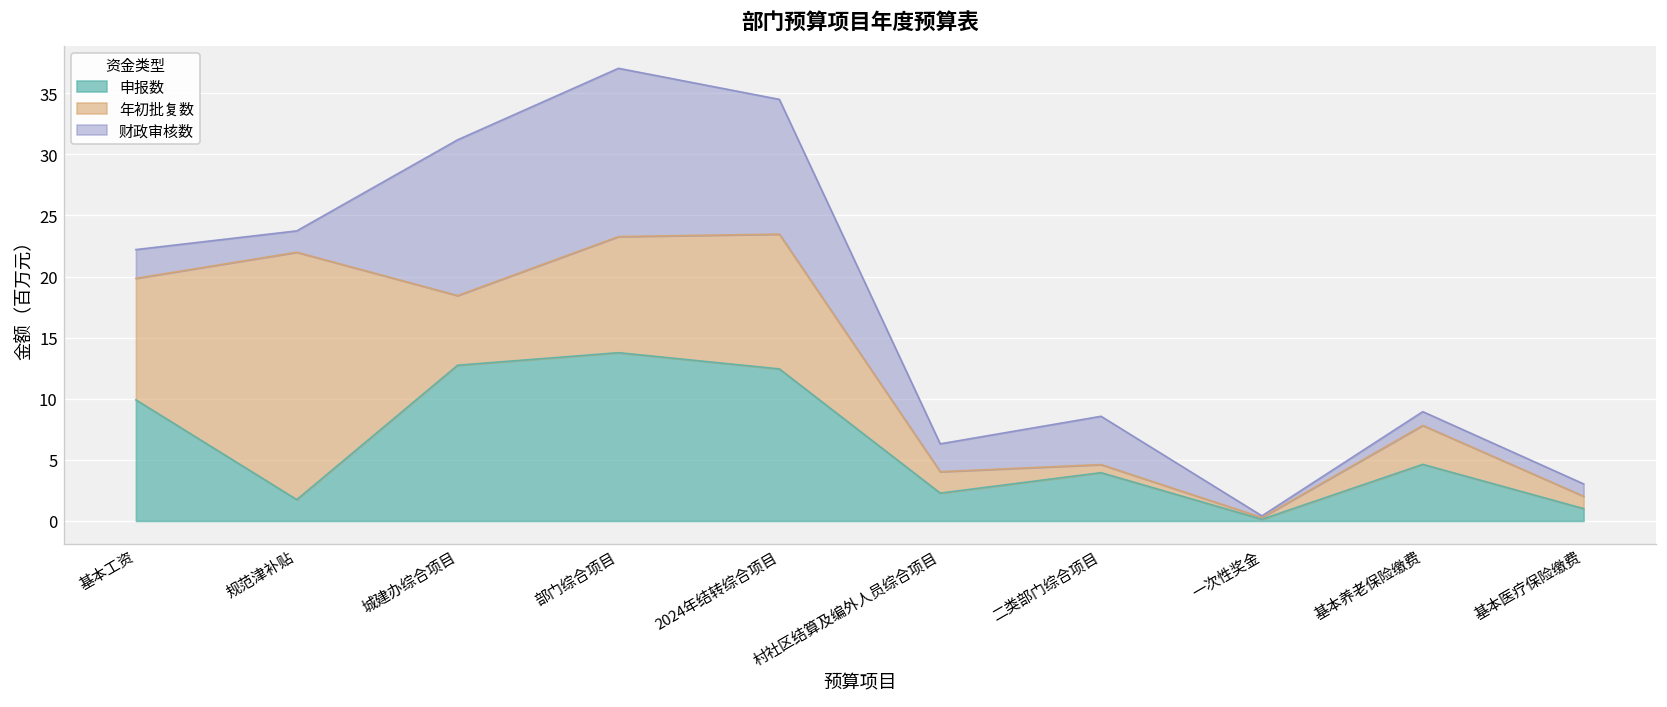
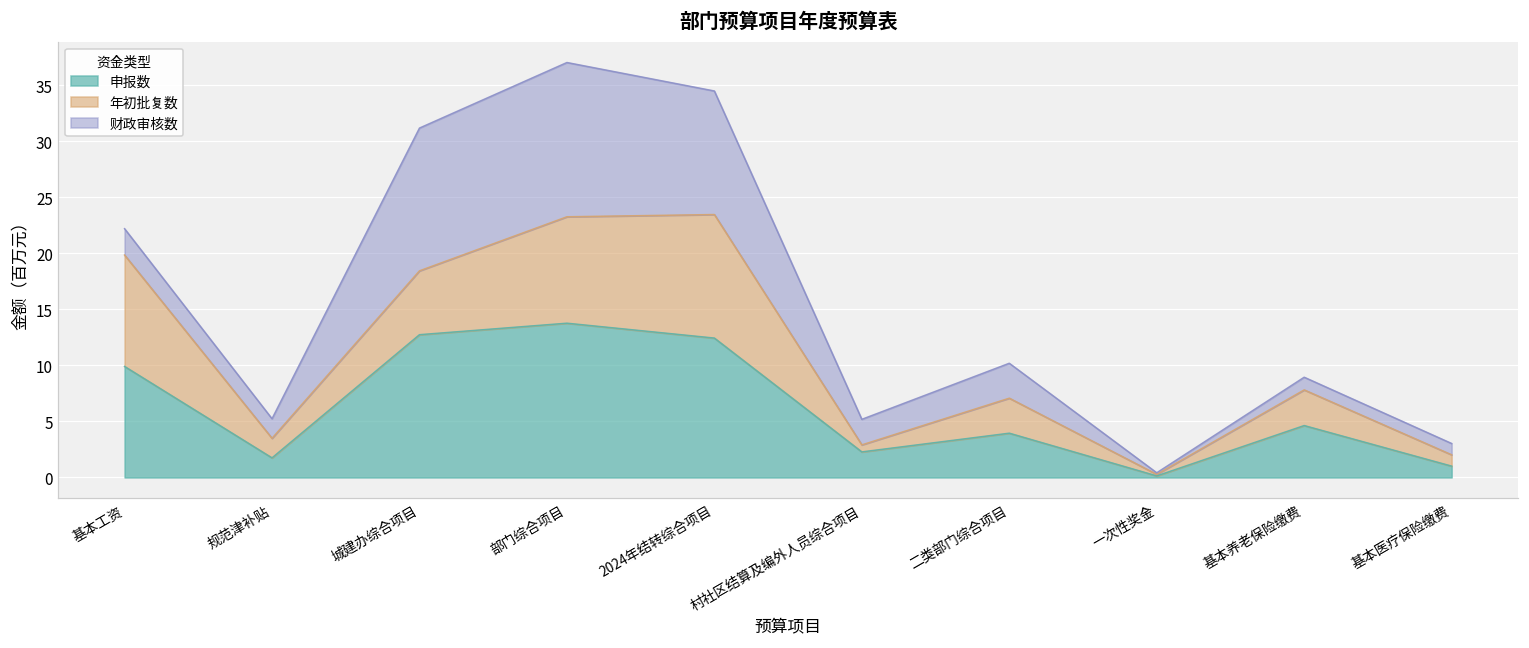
年初批复数, 规范津补贴: 20.2 -> 1.7
年初批复数, 村社区结算及编外人员综合项目: 1.8 -> 0.6
年初批复数, 二类部门综合项目: 0.7 -> 3.1
财政审核数, 二类部门综合项目: 4.0 -> 3.1
